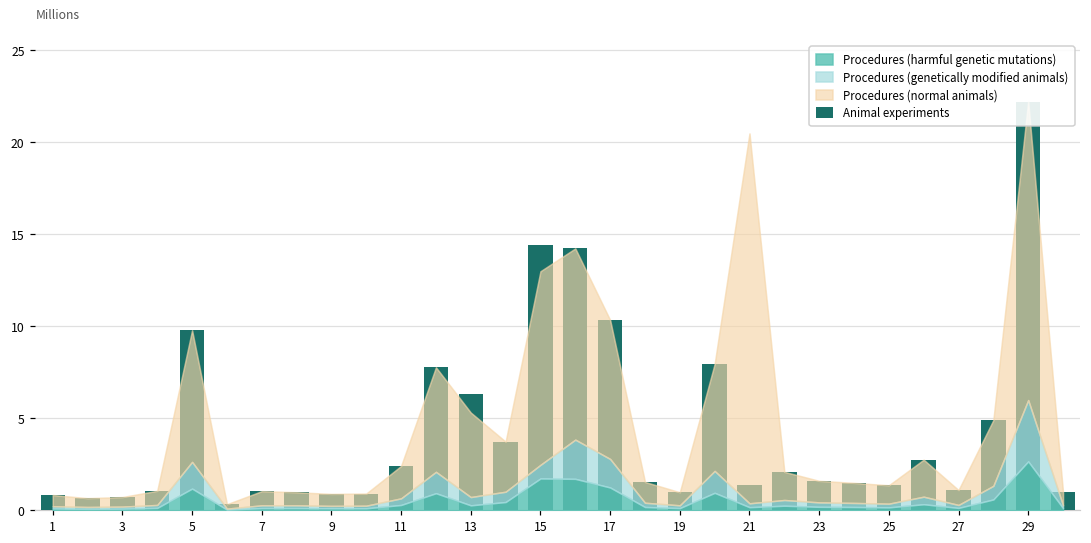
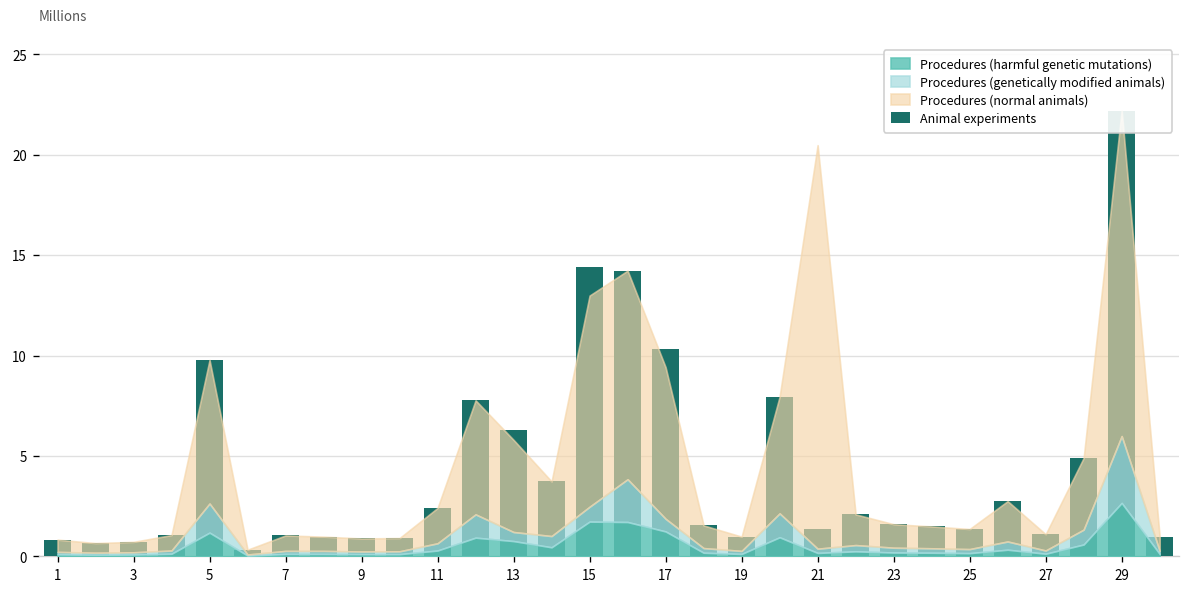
Procedures (harmful genetic mutations), 13: 0.3 -> 0.8
Procedures (genetically modified animals), 17: 1.6 -> 0.6
